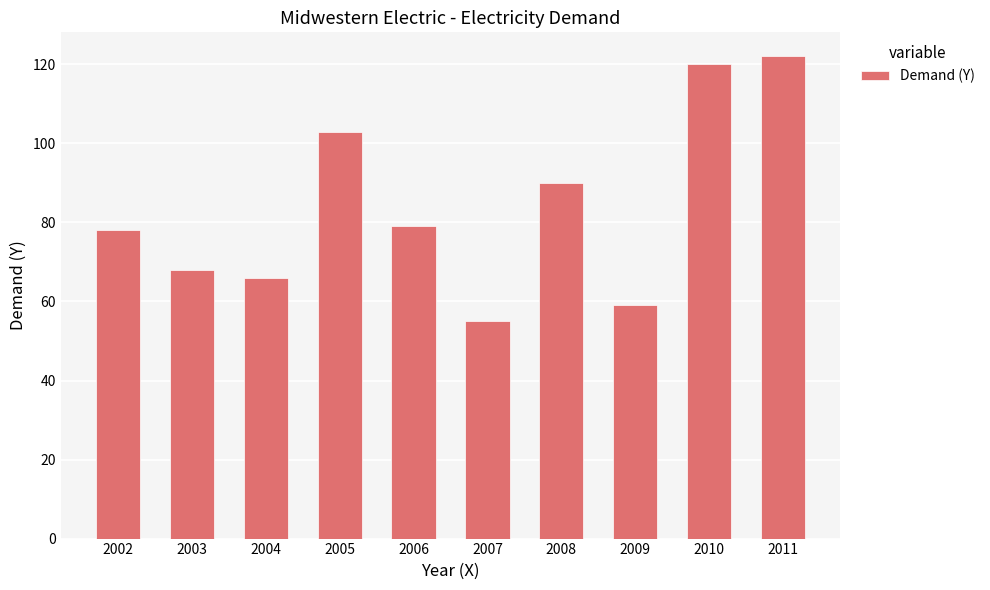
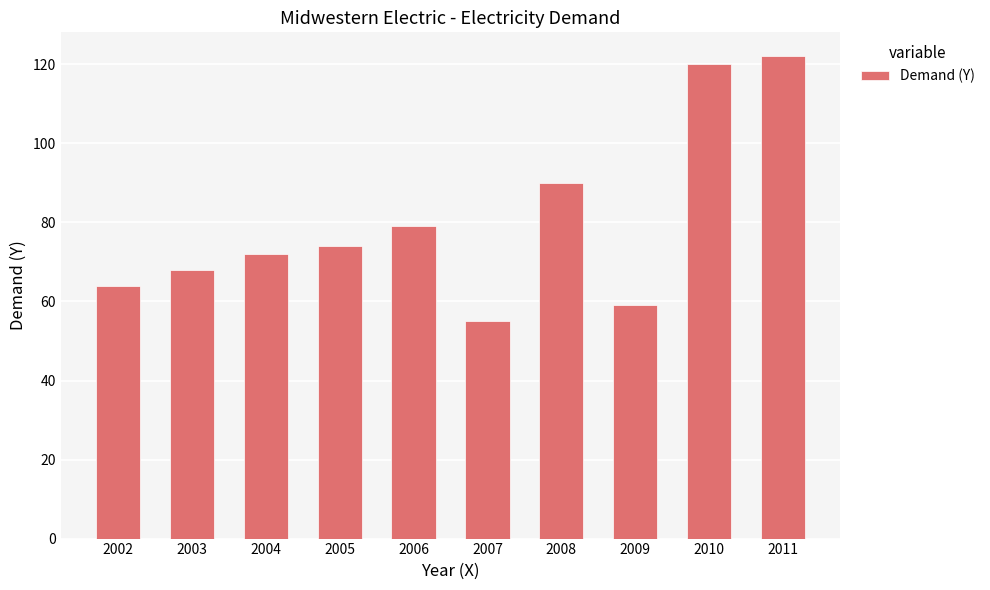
2002: 78 -> 64
2004: 66 -> 72
2005: 103 -> 74
